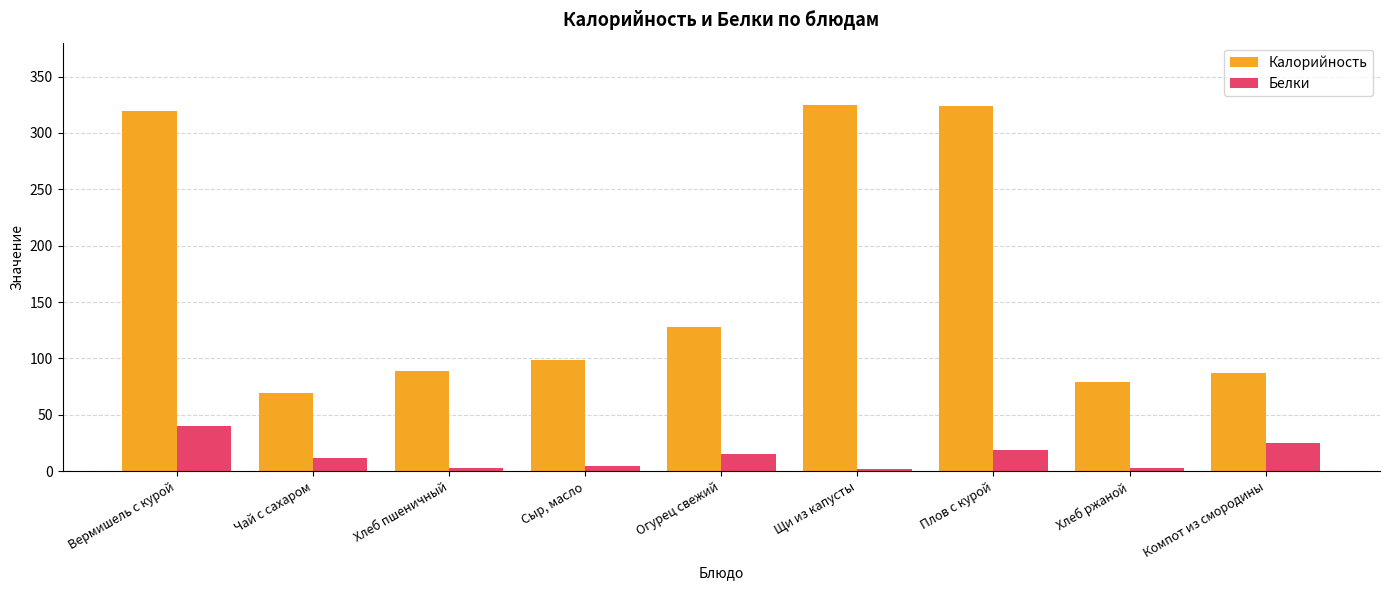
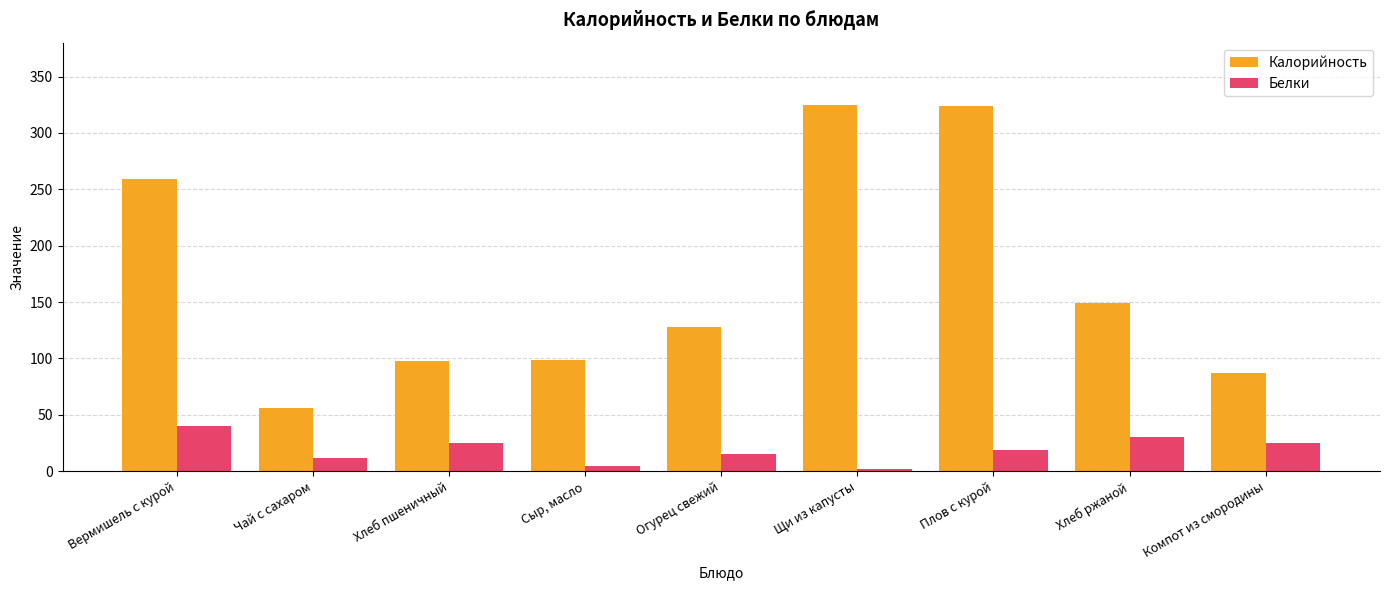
Калорийность, Вермишель с курой: 319 -> 259
Калорийность, Чай с сахаром: 69 -> 56
Калорийность, Хлеб пшеничный: 89 -> 98
Белки, Хлеб пшеничный: 3 -> 25
Калорийность, Хлеб ржаной: 79 -> 149
Белки, Хлеб ржаной: 3 -> 30
